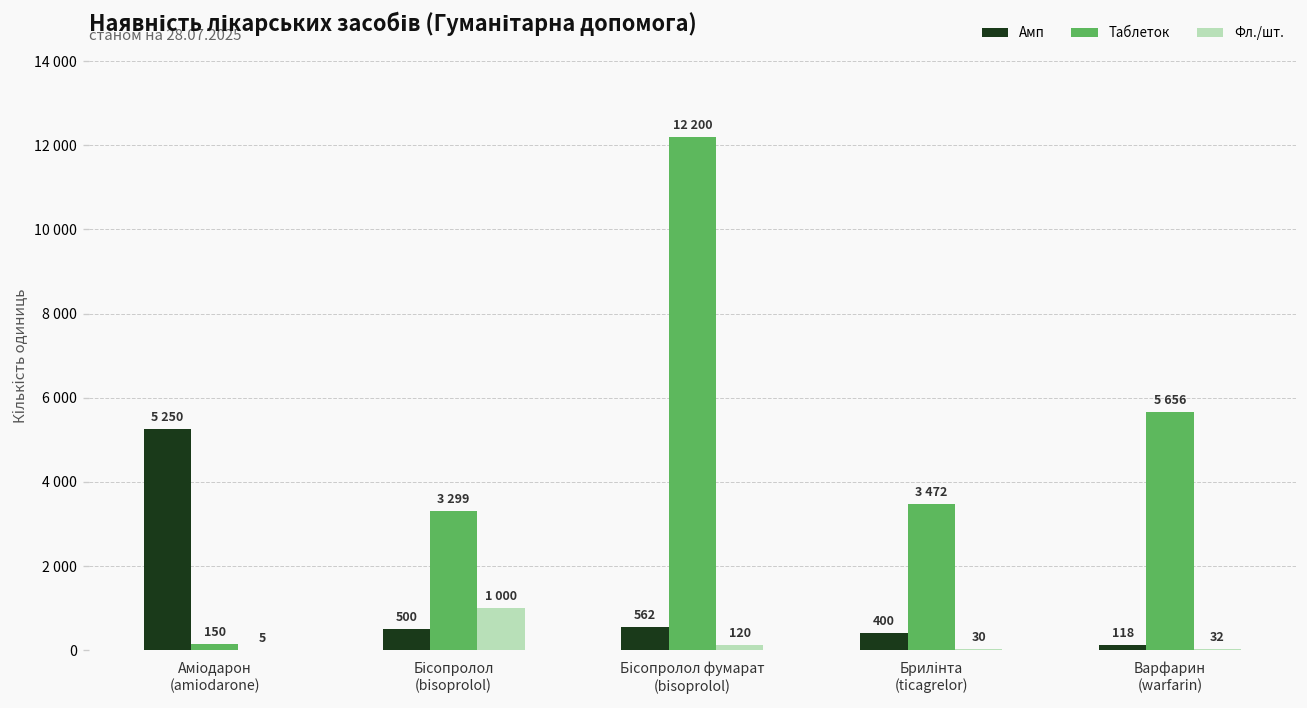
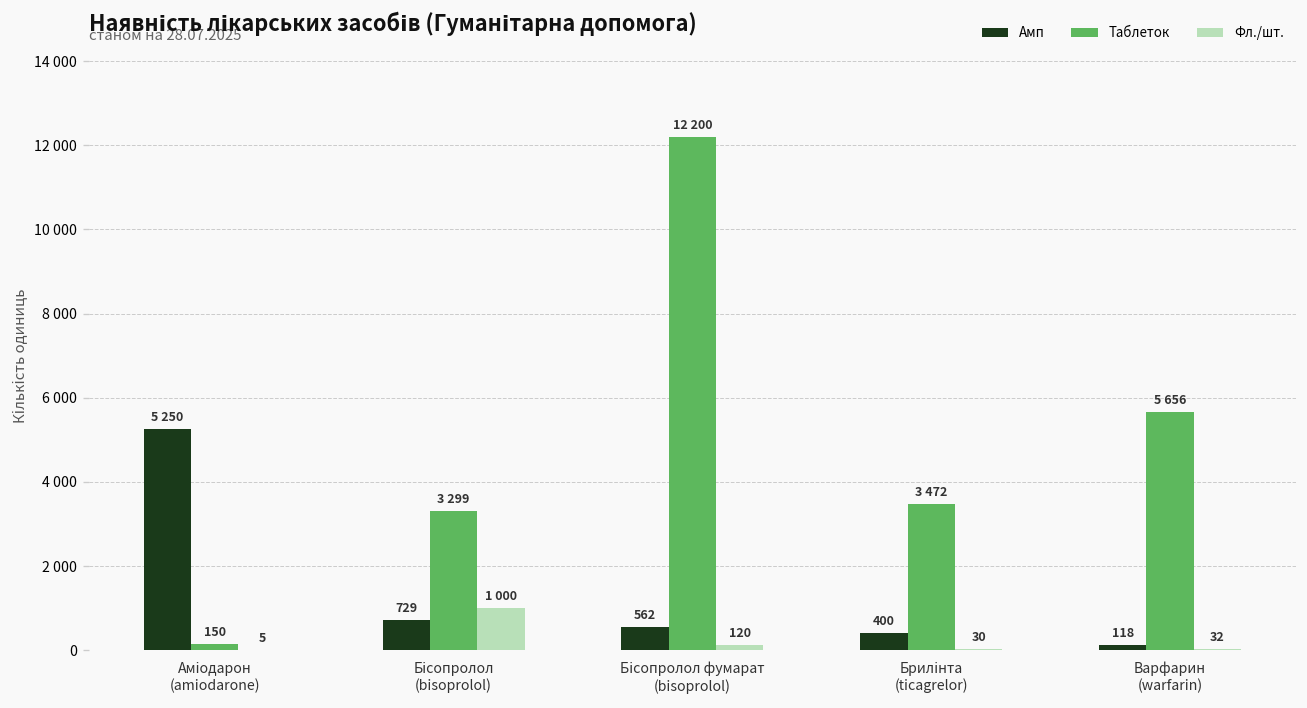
Амп, Бісопролол (bisoprolol): 500 -> 729
